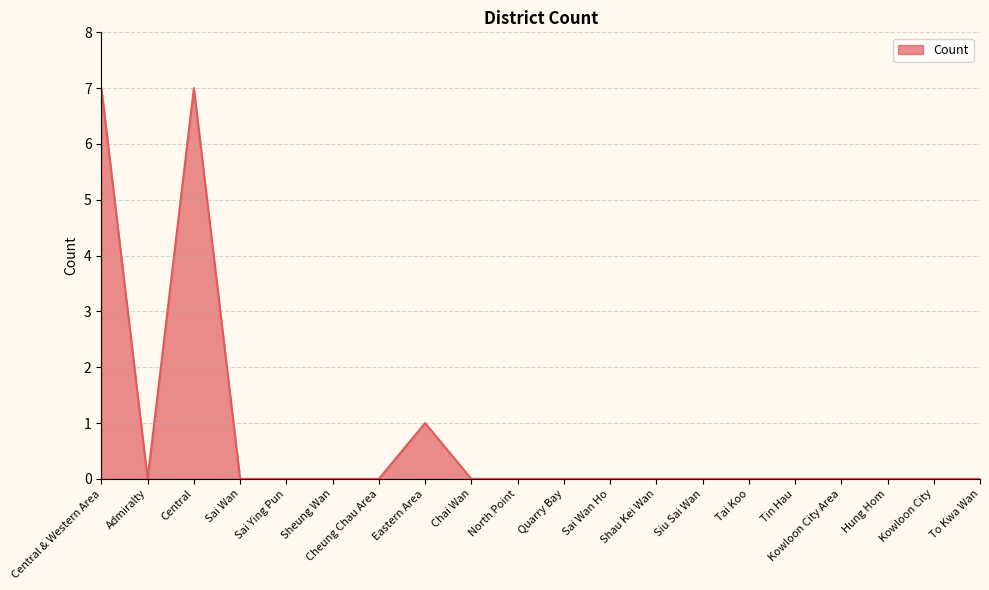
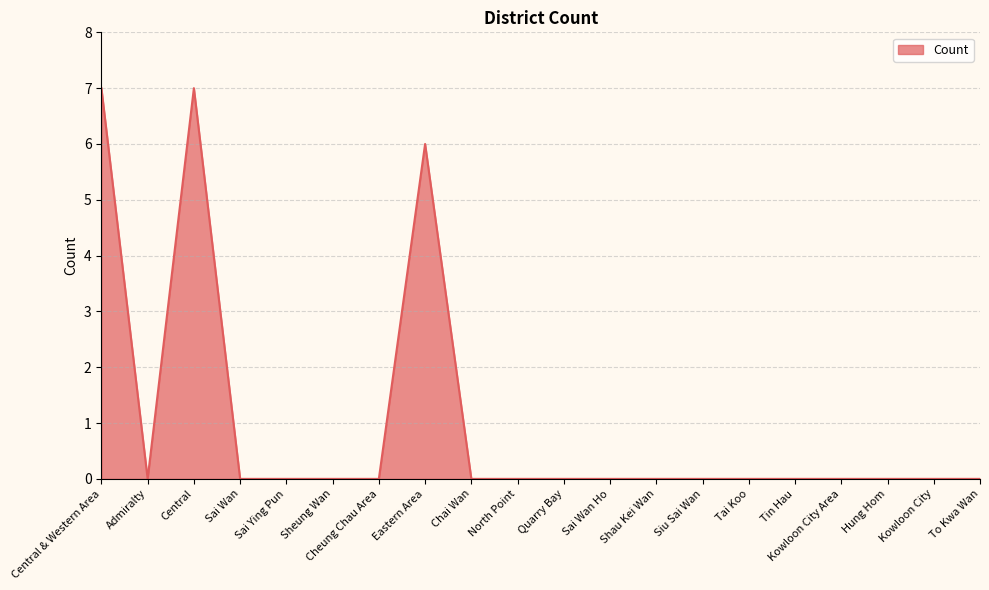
Eastern Area: 1 -> 6
